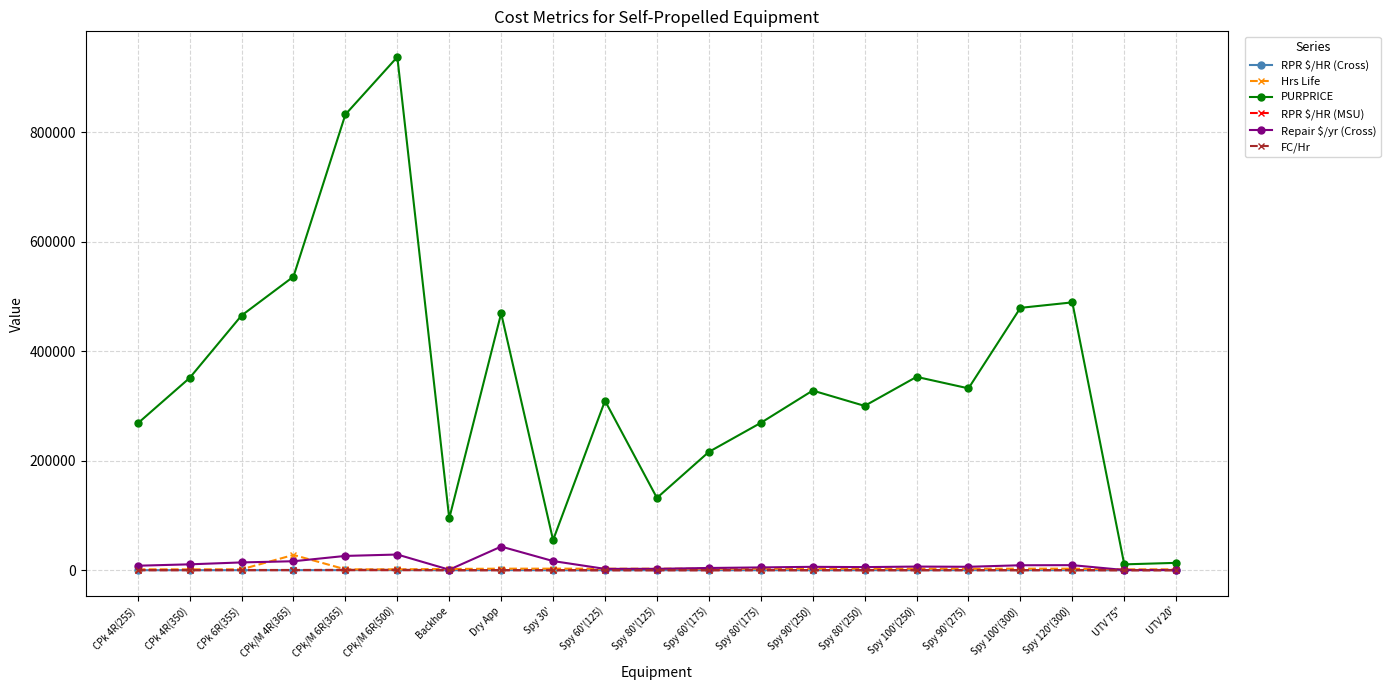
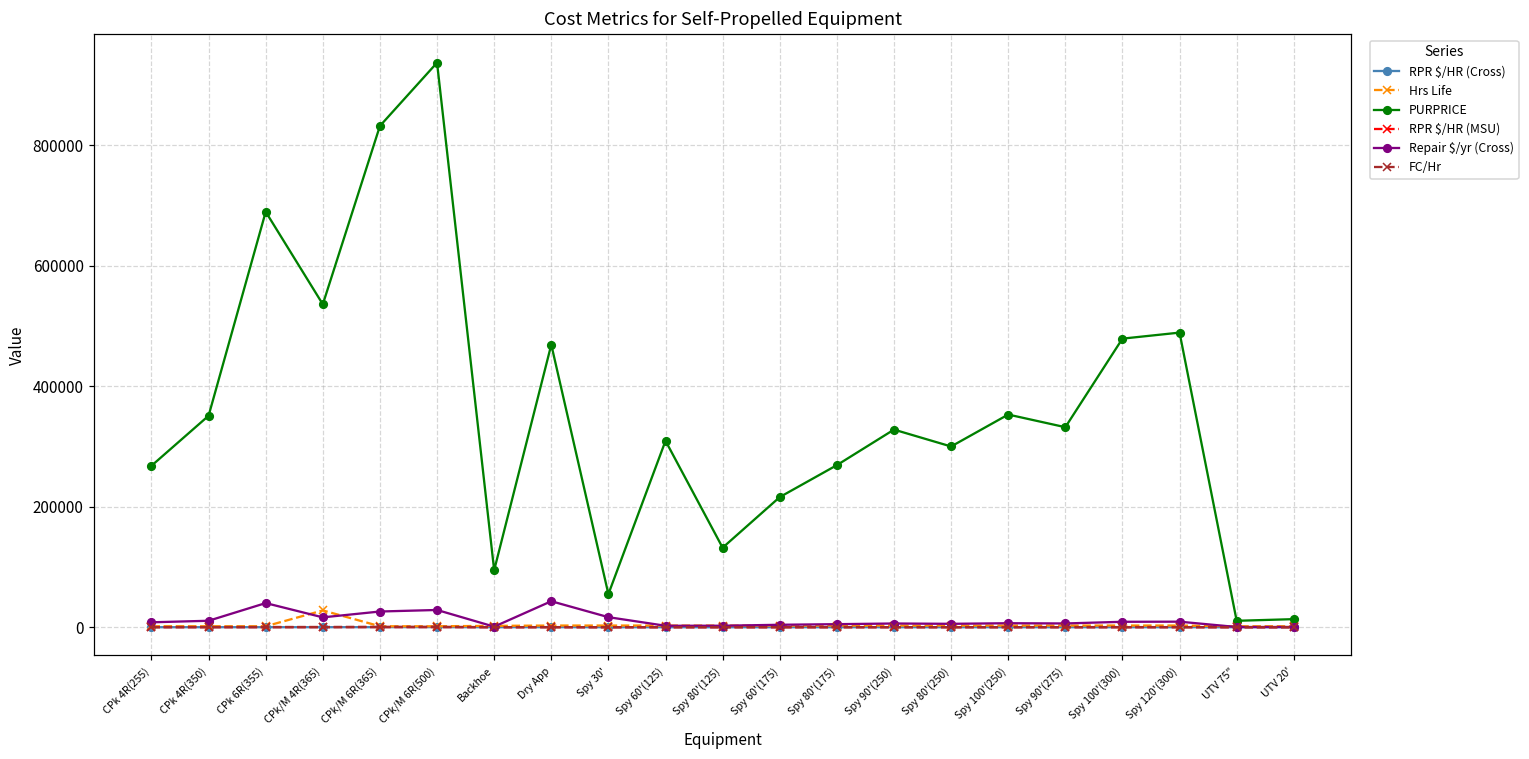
PURPRICE, CPk 6R(355): 470000 -> 690000
Repair $/yr (Cross), CPk 6R(355): 10000 -> 40000
